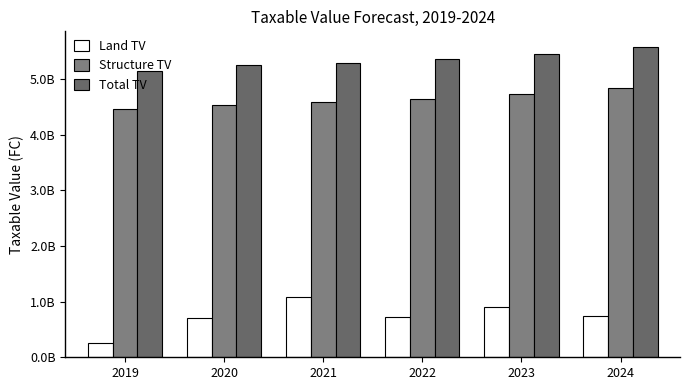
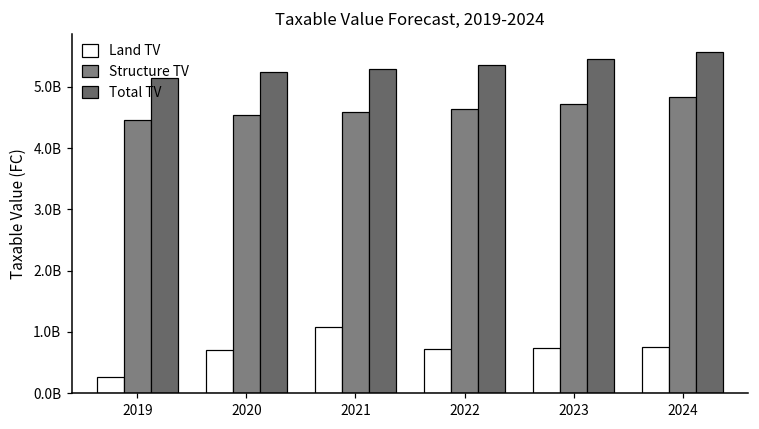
Land TV, 2023: 900000000 -> 700000000
